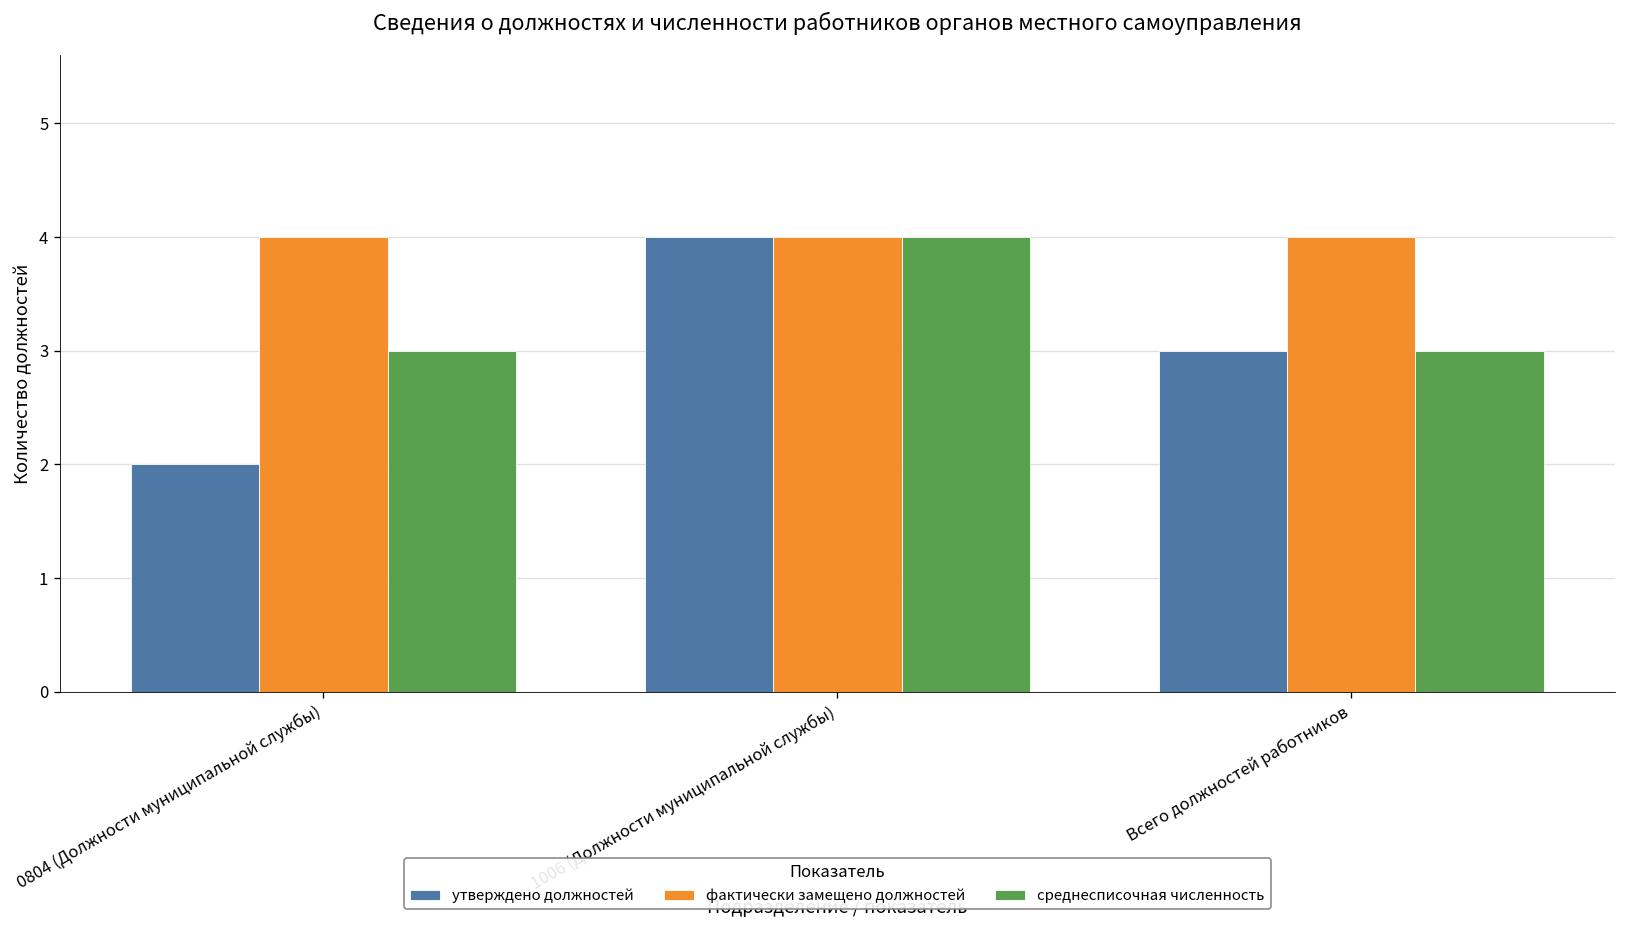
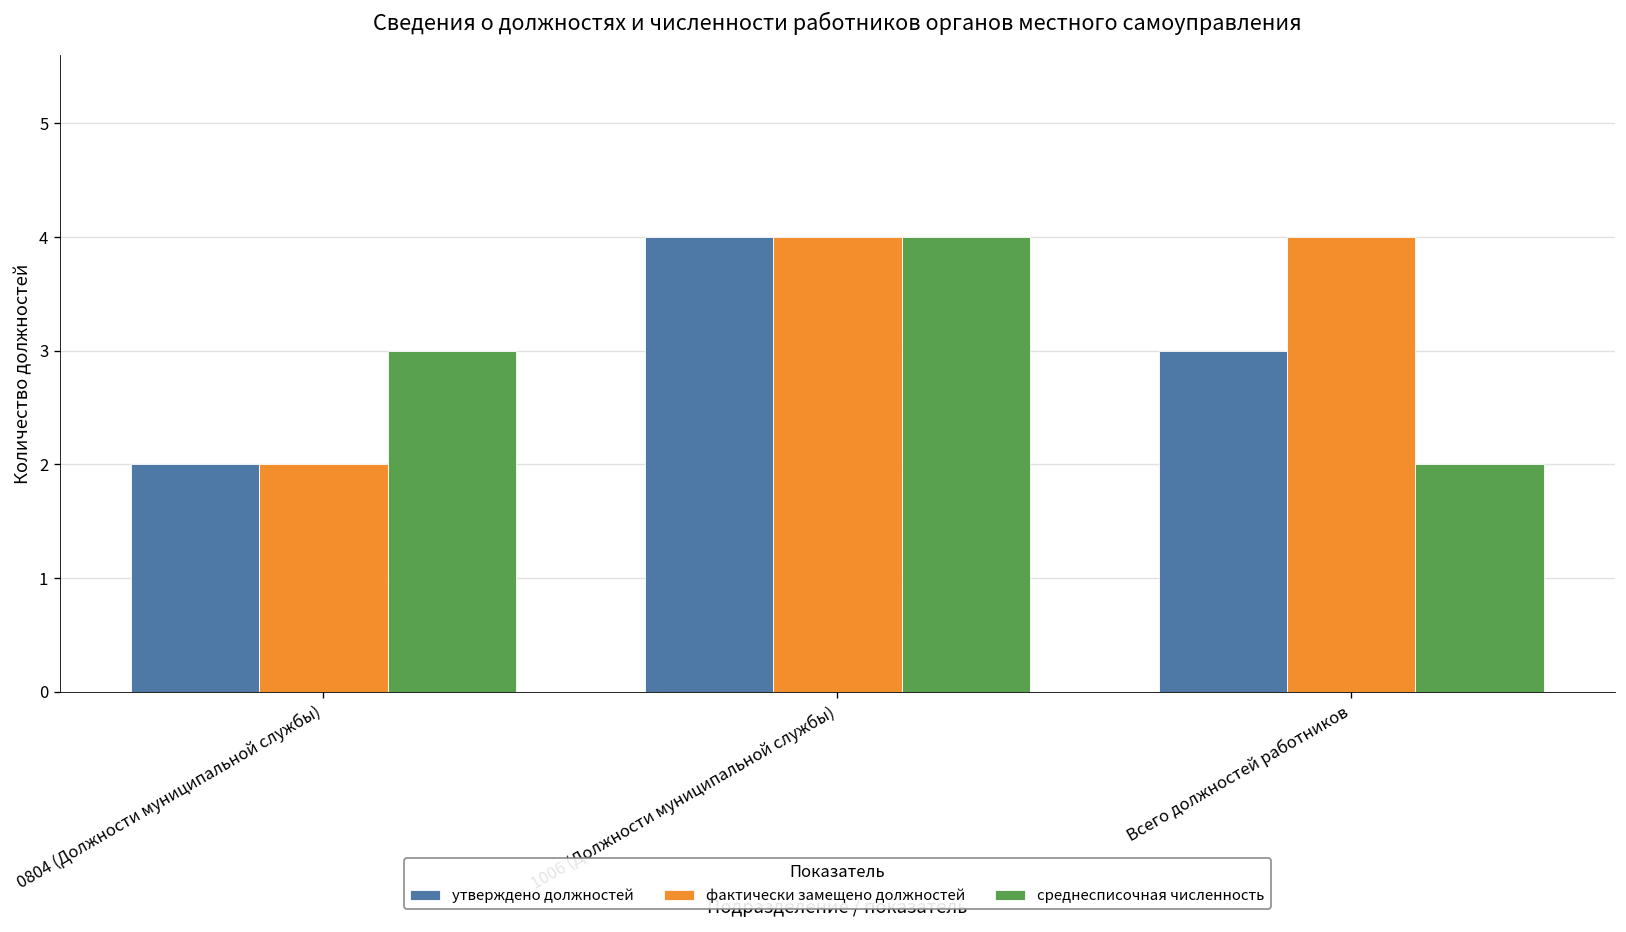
фактически замещено должностей, 0804 (Должности муниципальной службы): 4 -> 2
среднесписочная численность, Всего должностей работников: 3 -> 2
